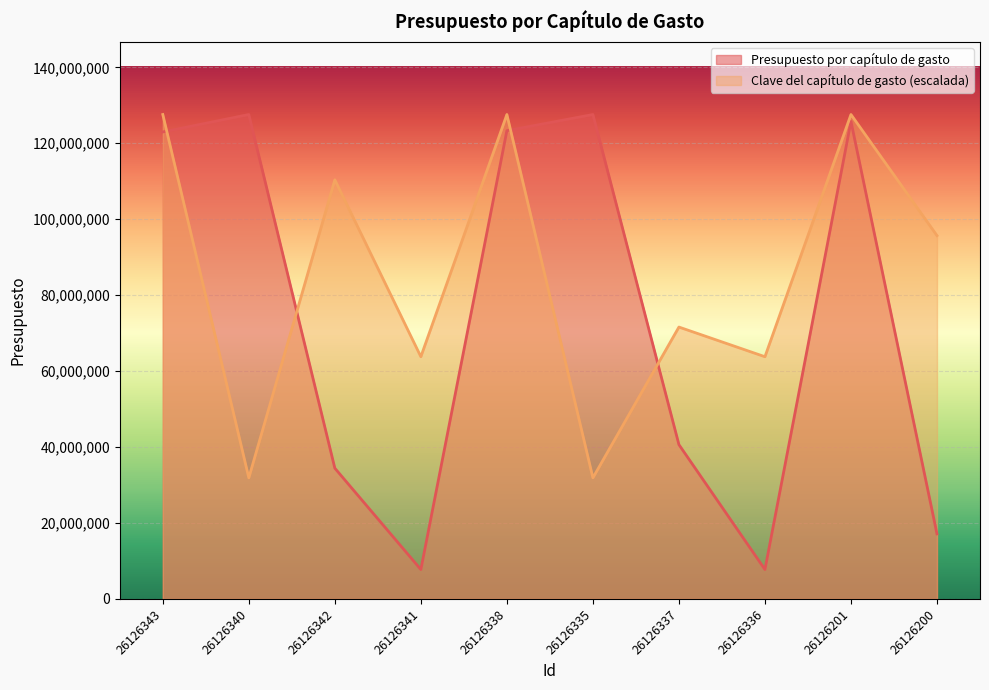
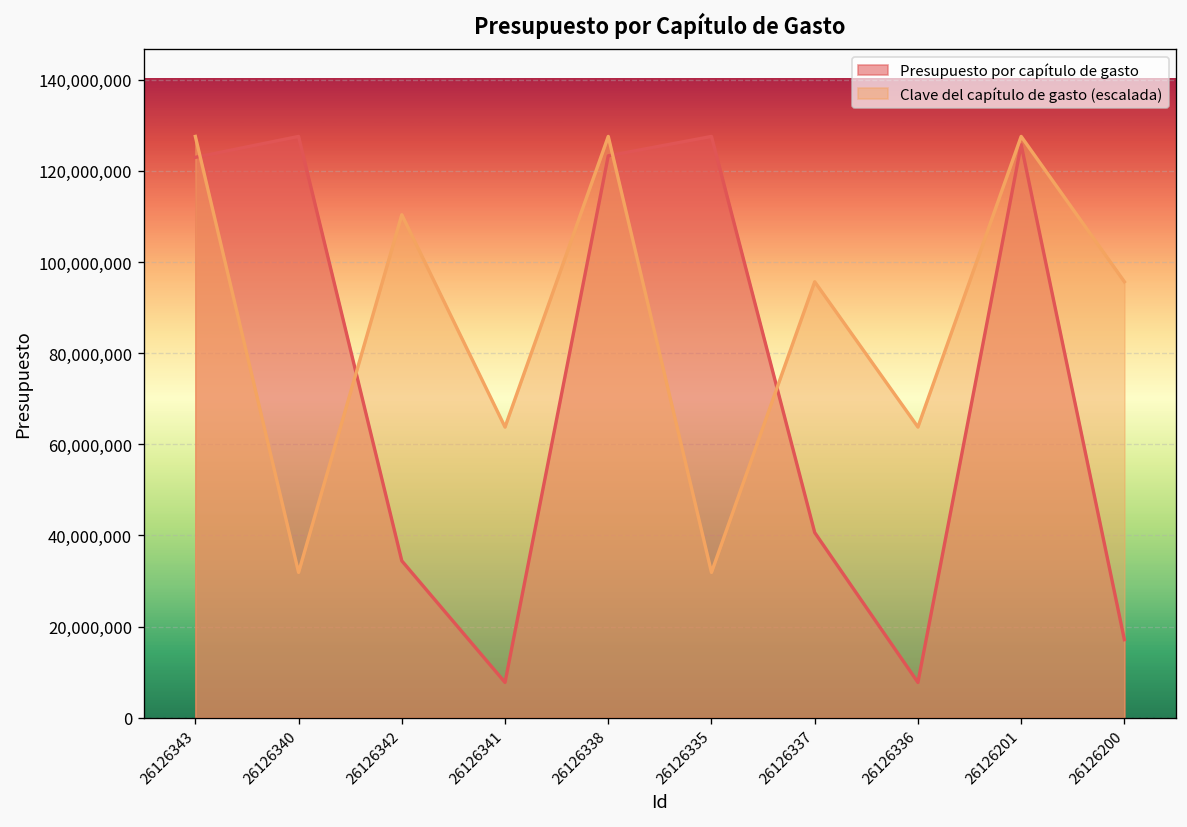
Clave del capítulo de gasto (escalada), 26126337: 72,000,000 -> 96,000,000
